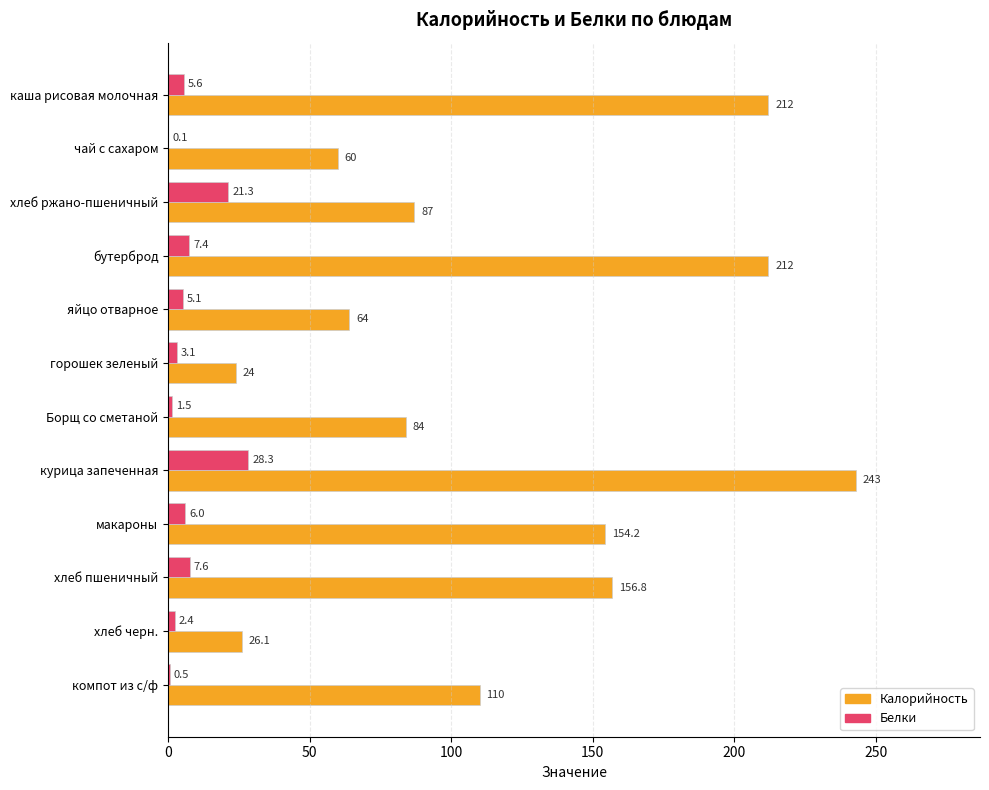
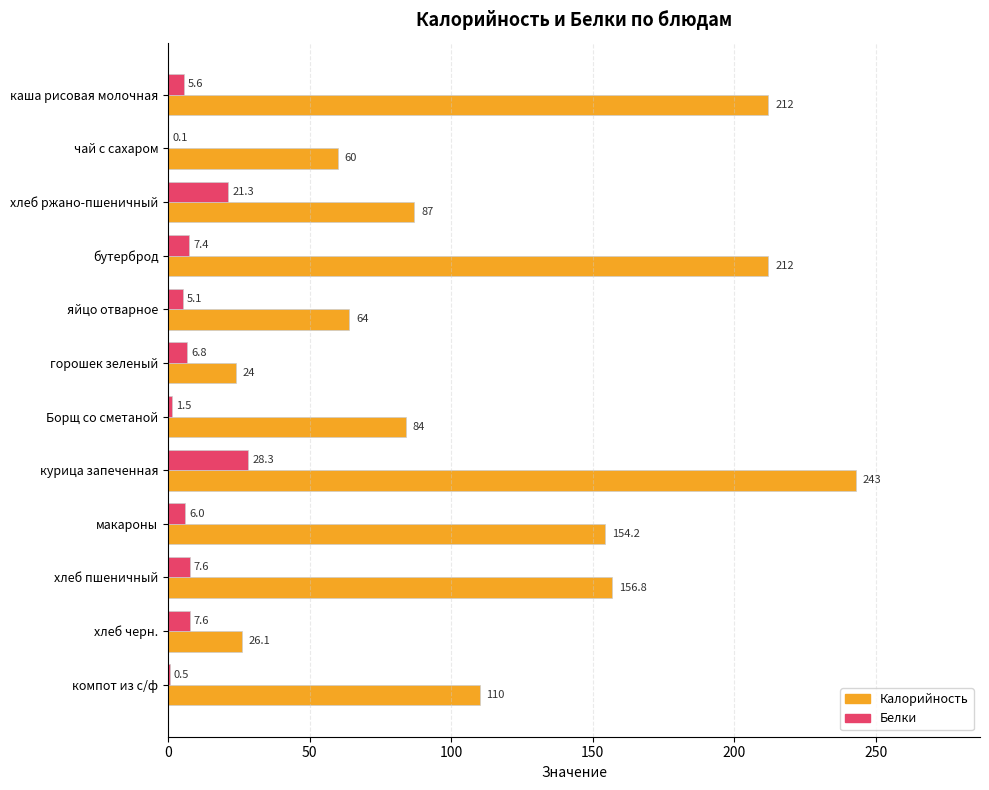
Белки, горошек зеленый: 3.1 -> 6.8
Белки, хлеб черн.: 2.4 -> 7.6
